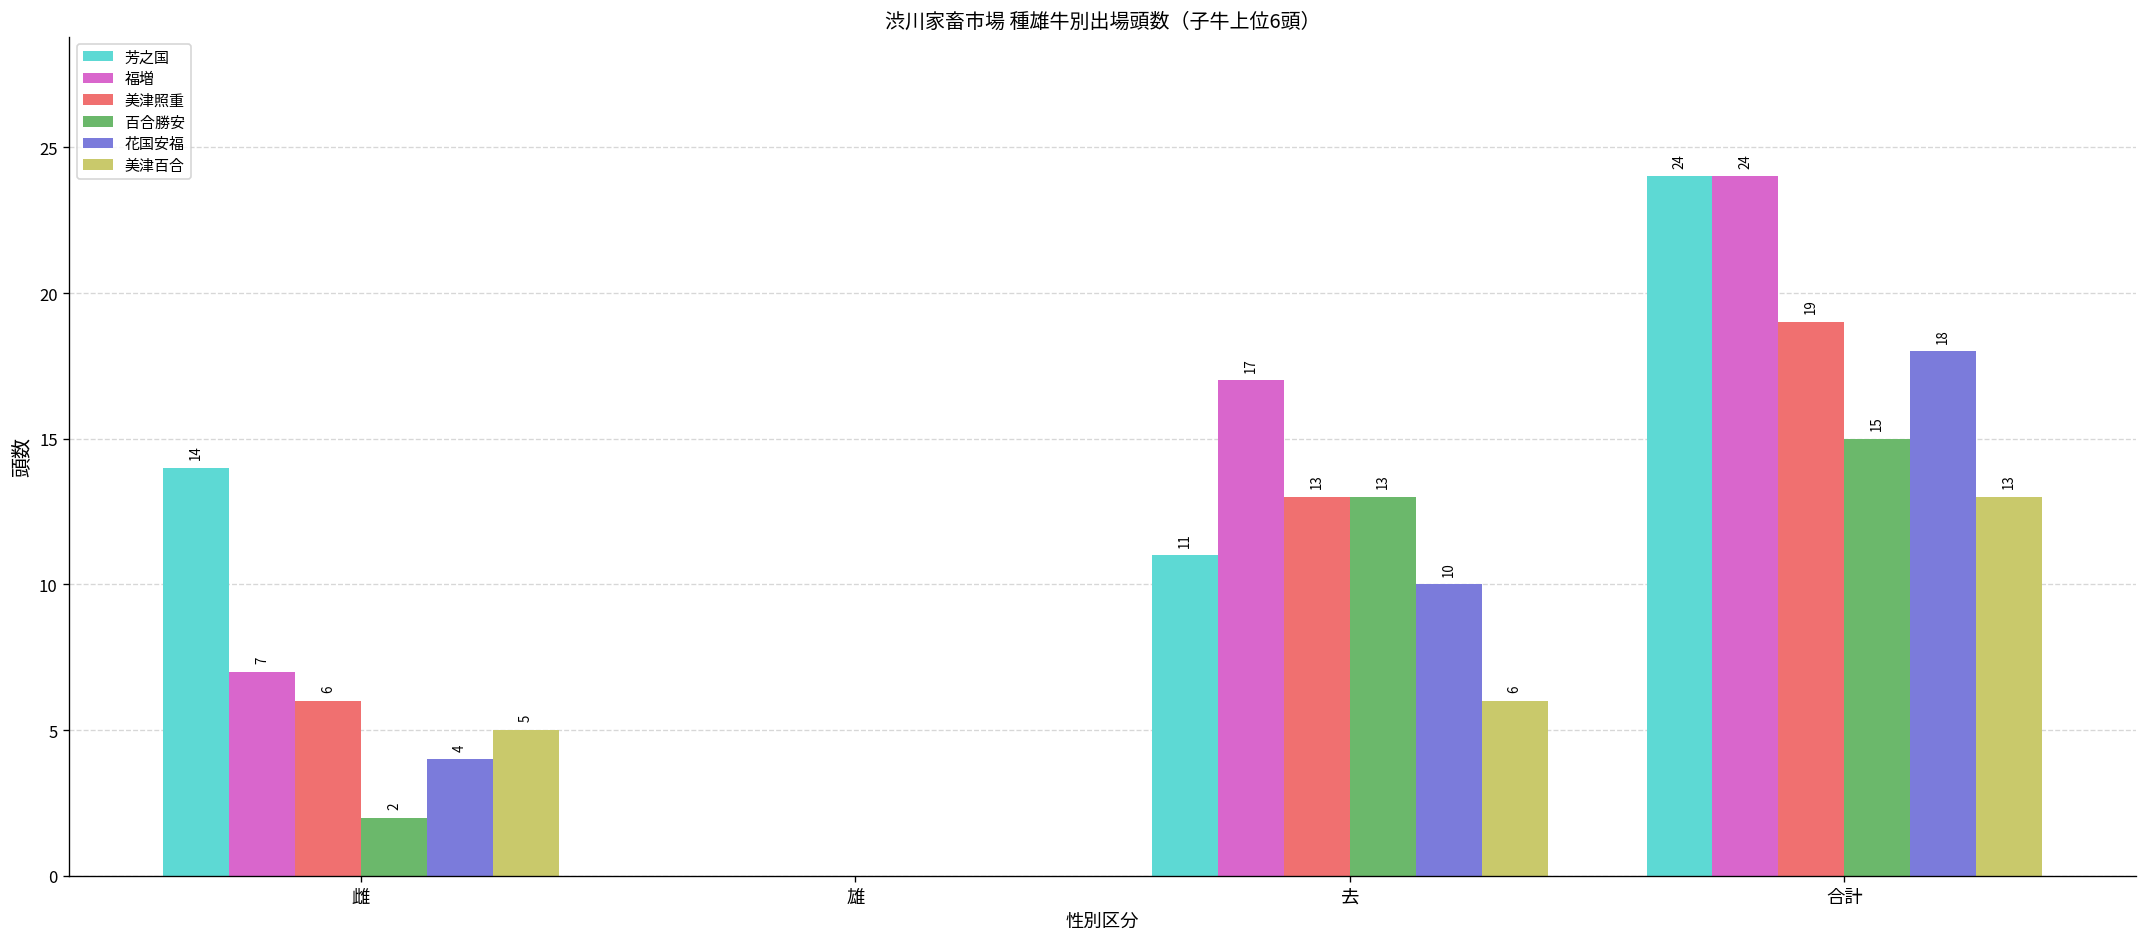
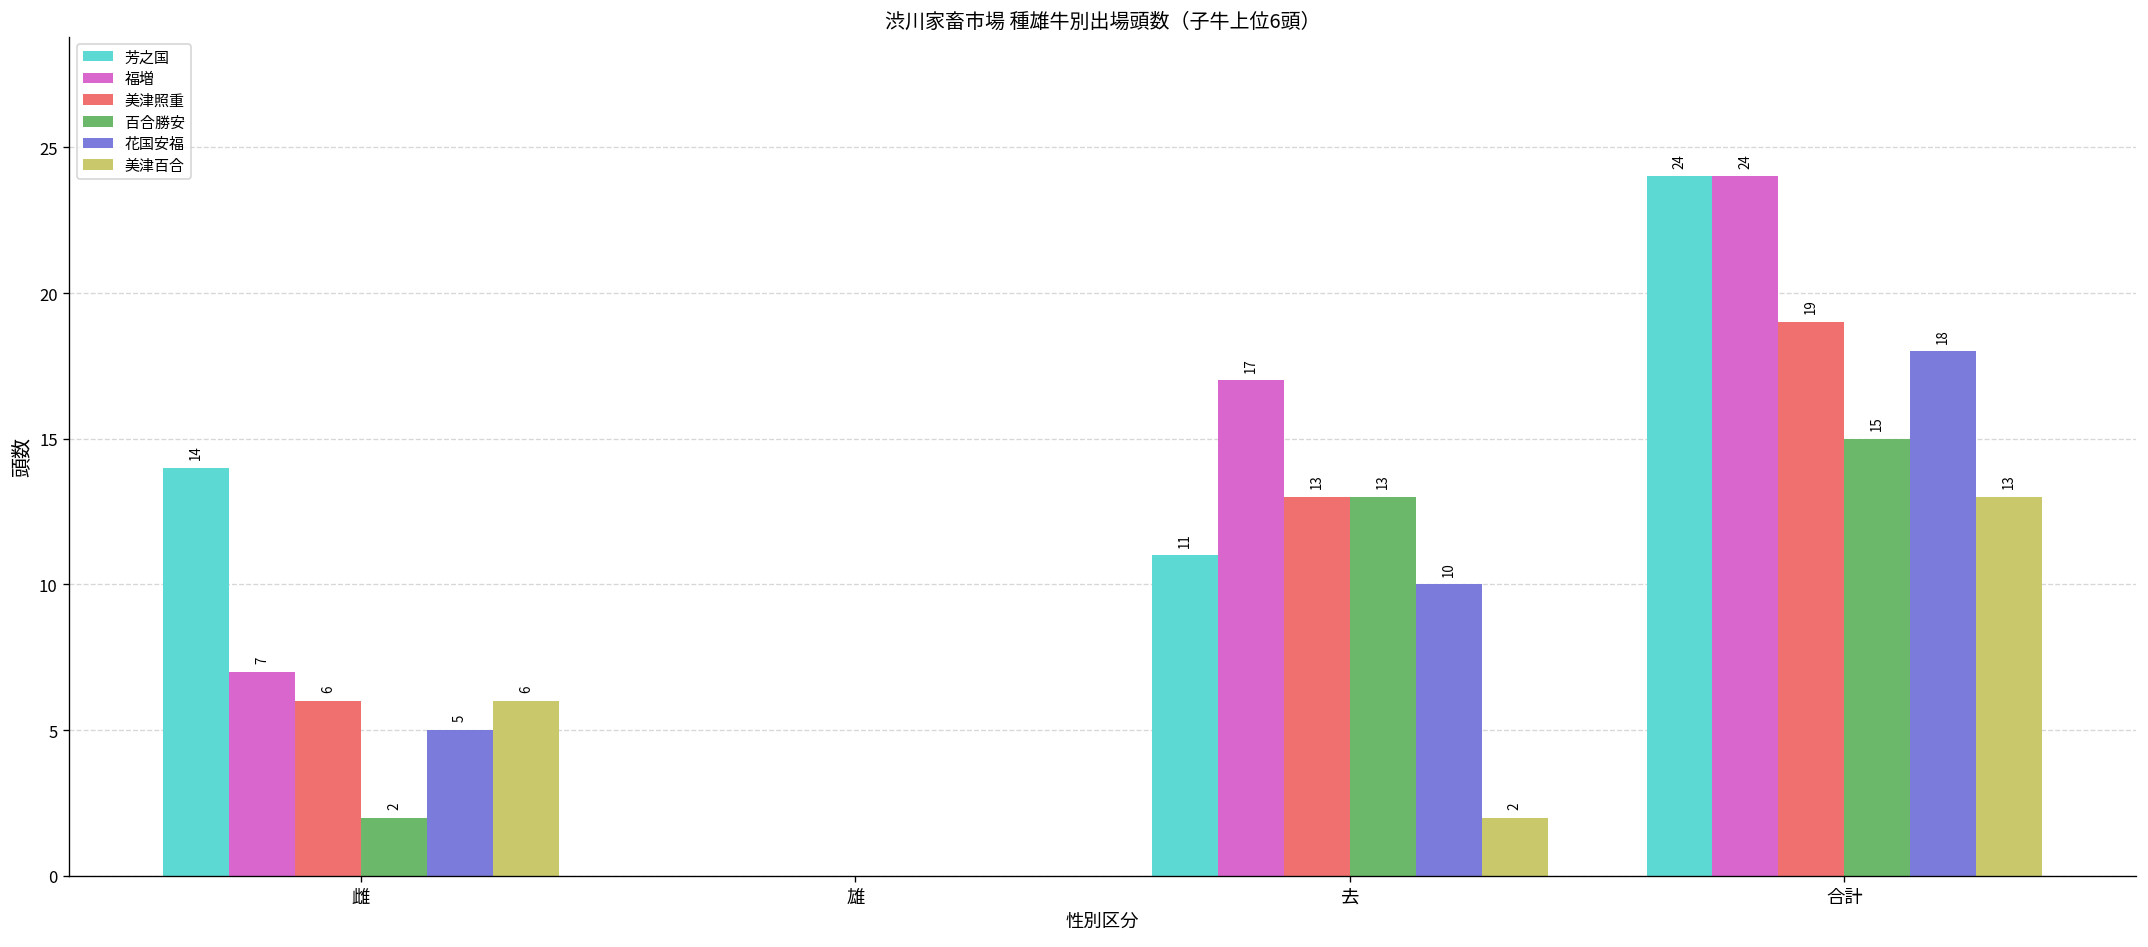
花国安福, 雌: 4 -> 5
美津百合, 雌: 5 -> 6
美津百合, 去: 6 -> 2
